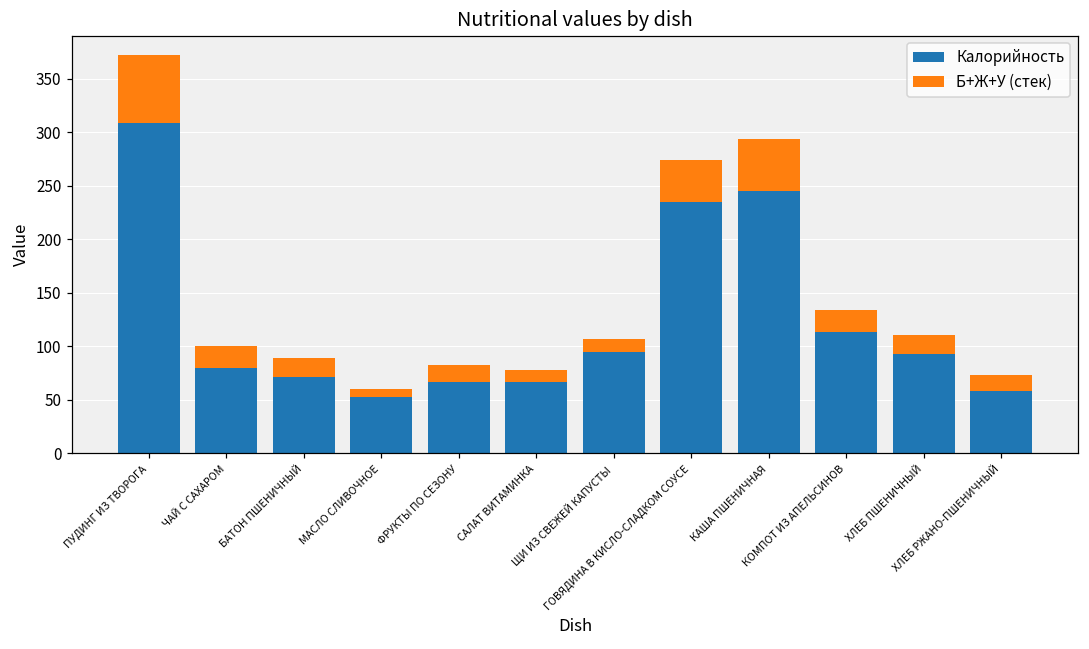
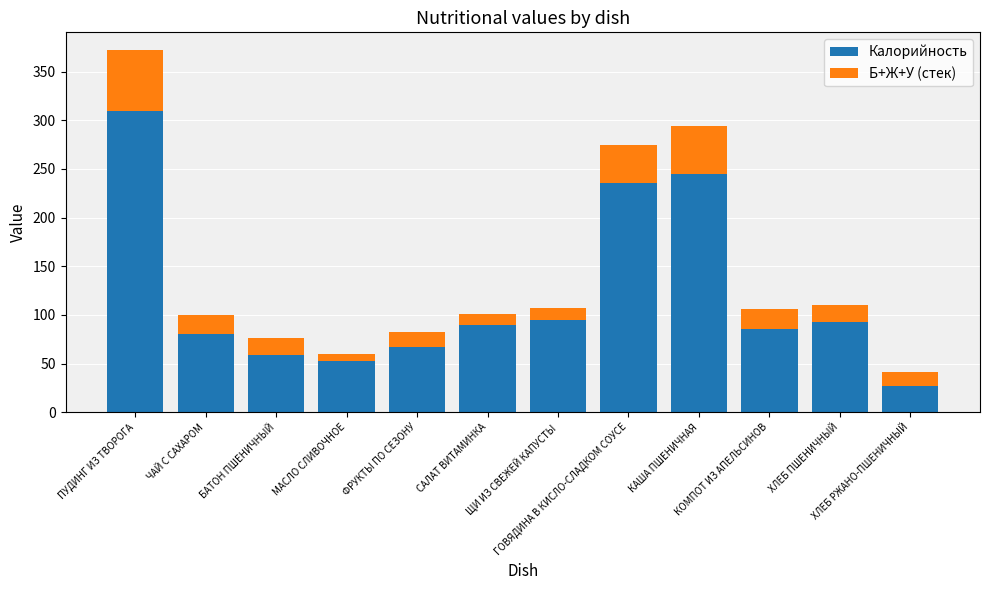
Калорийность, БАТОН ПШЕНИЧНЫЙ: 70 -> 60
Калорийность, САЛАТ ВИТАМИНКА: 70 -> 90
Калорийность, КОМПОТ ИЗ АПЕЛЬСИНОВ: 110 -> 90
Калорийность, ХЛЕБ РЖАНО-ПШЕНИЧНЫЙ: 60 -> 30
